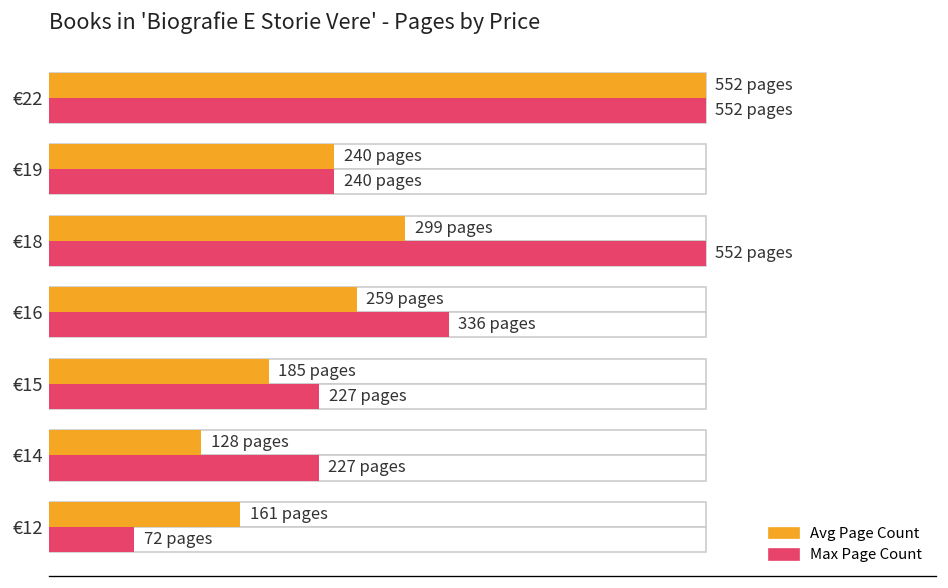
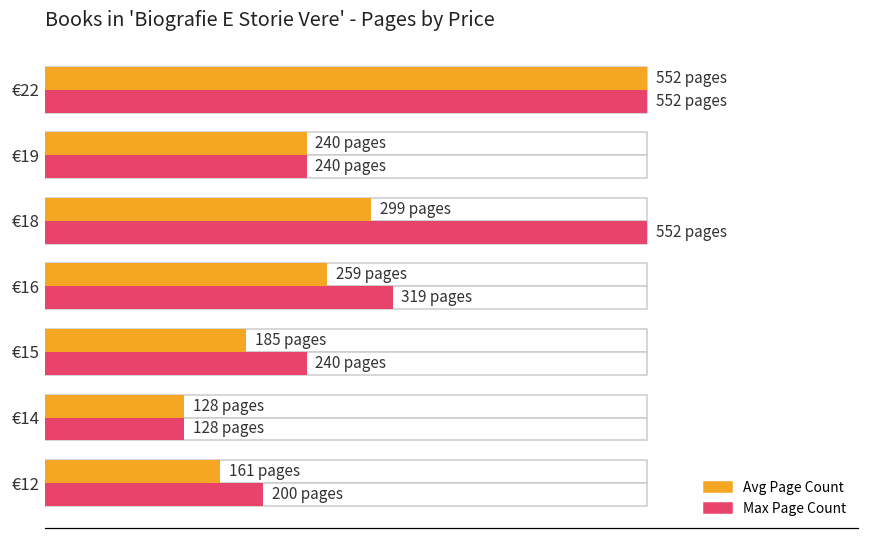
Max Page Count, €16: 336 -> 319
Max Page Count, €15: 227 -> 240
Max Page Count, €14: 227 -> 128
Max Page Count, €12: 72 -> 200
